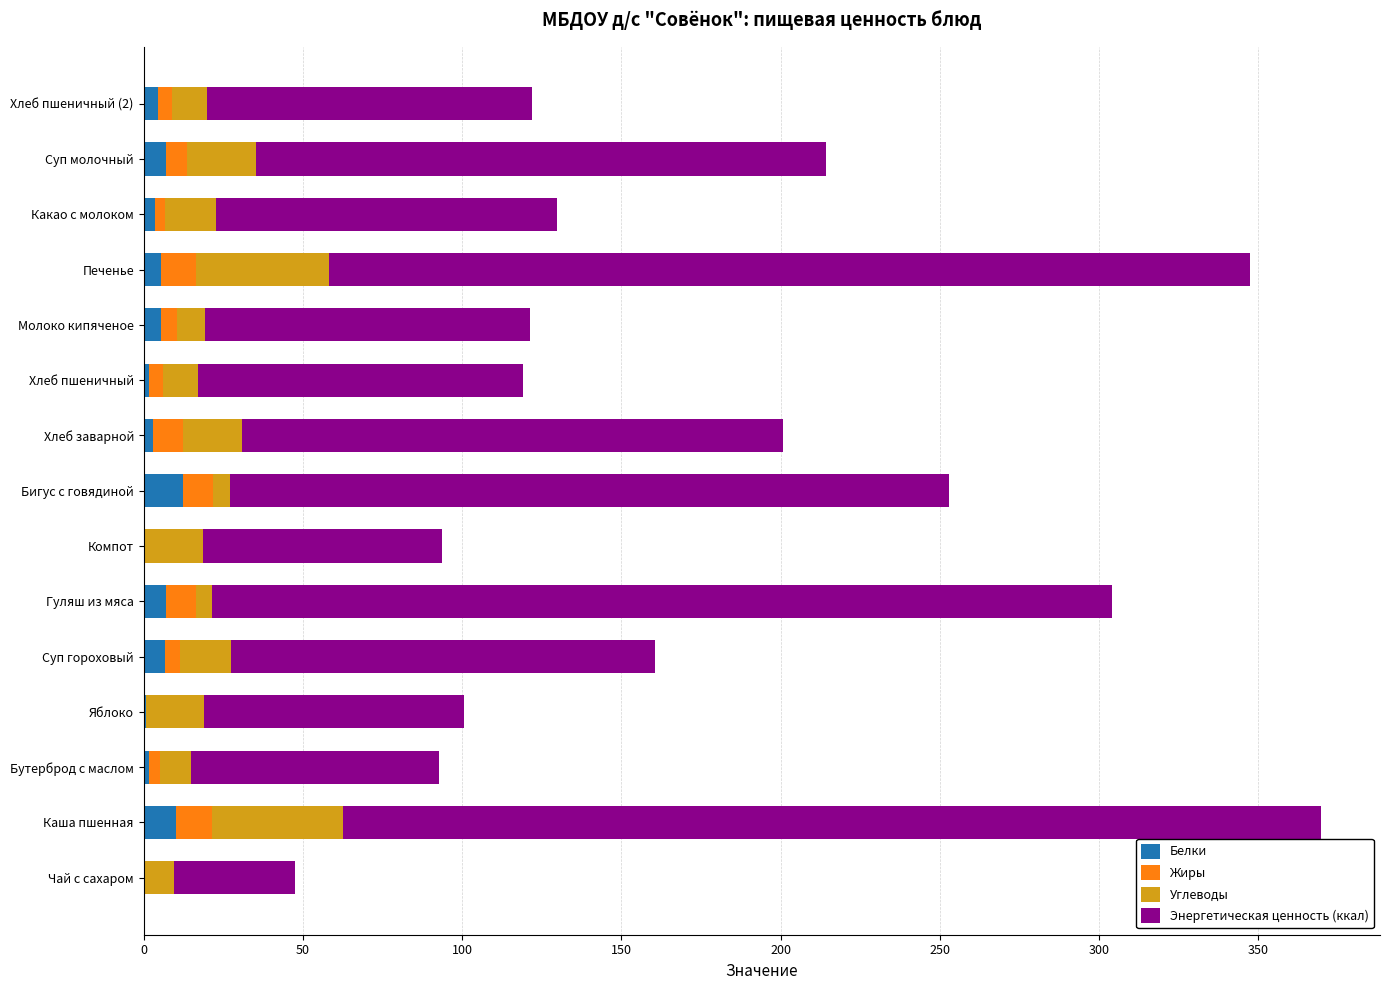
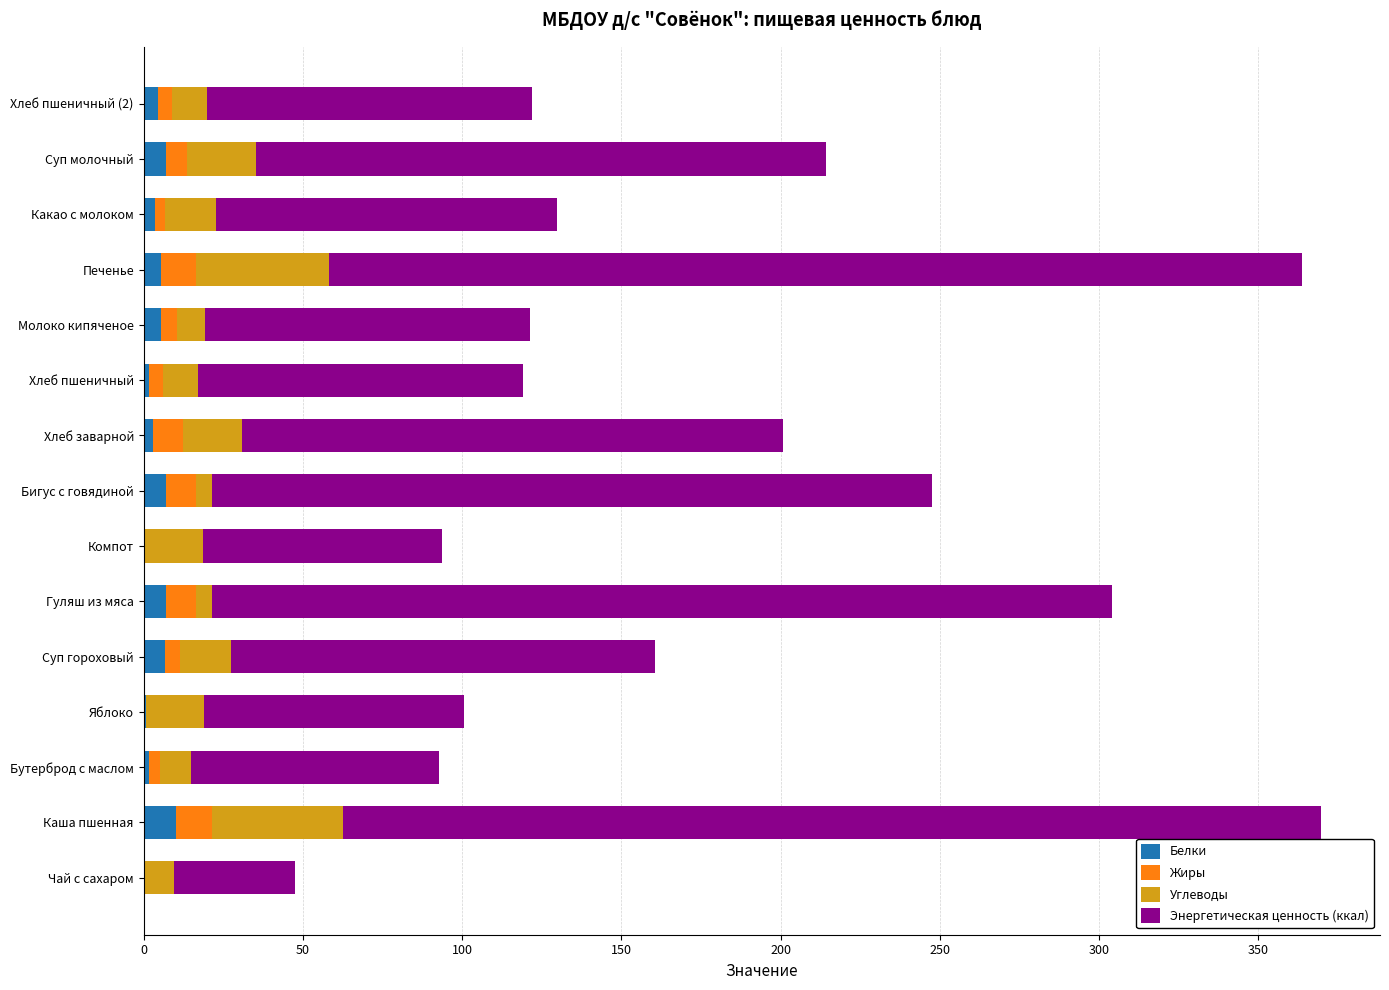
Энергетическая ценность (ккал), Печенье: 289 -> 305
Белки, Бигус с говядиной: 13 -> 7
